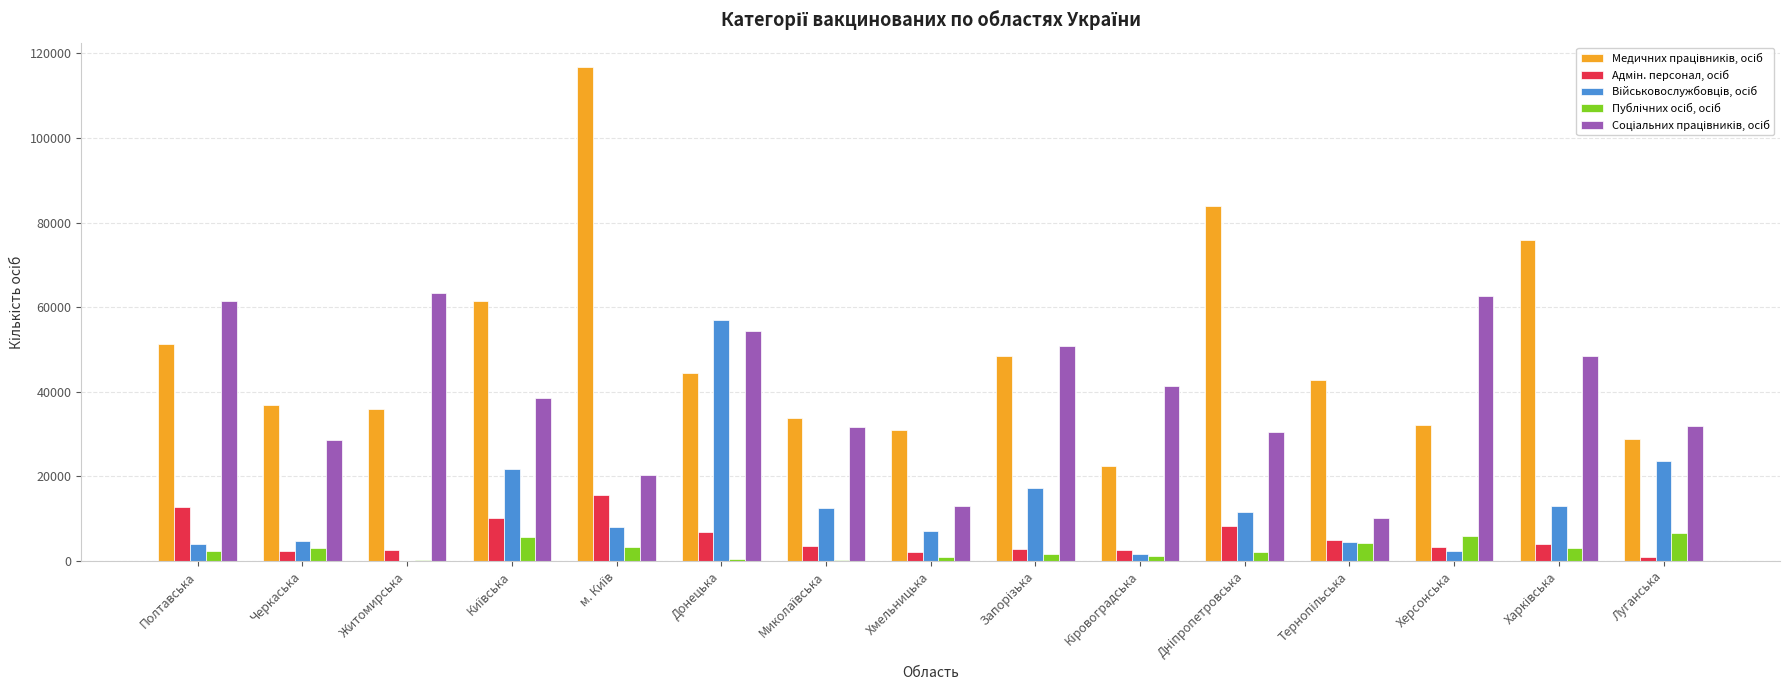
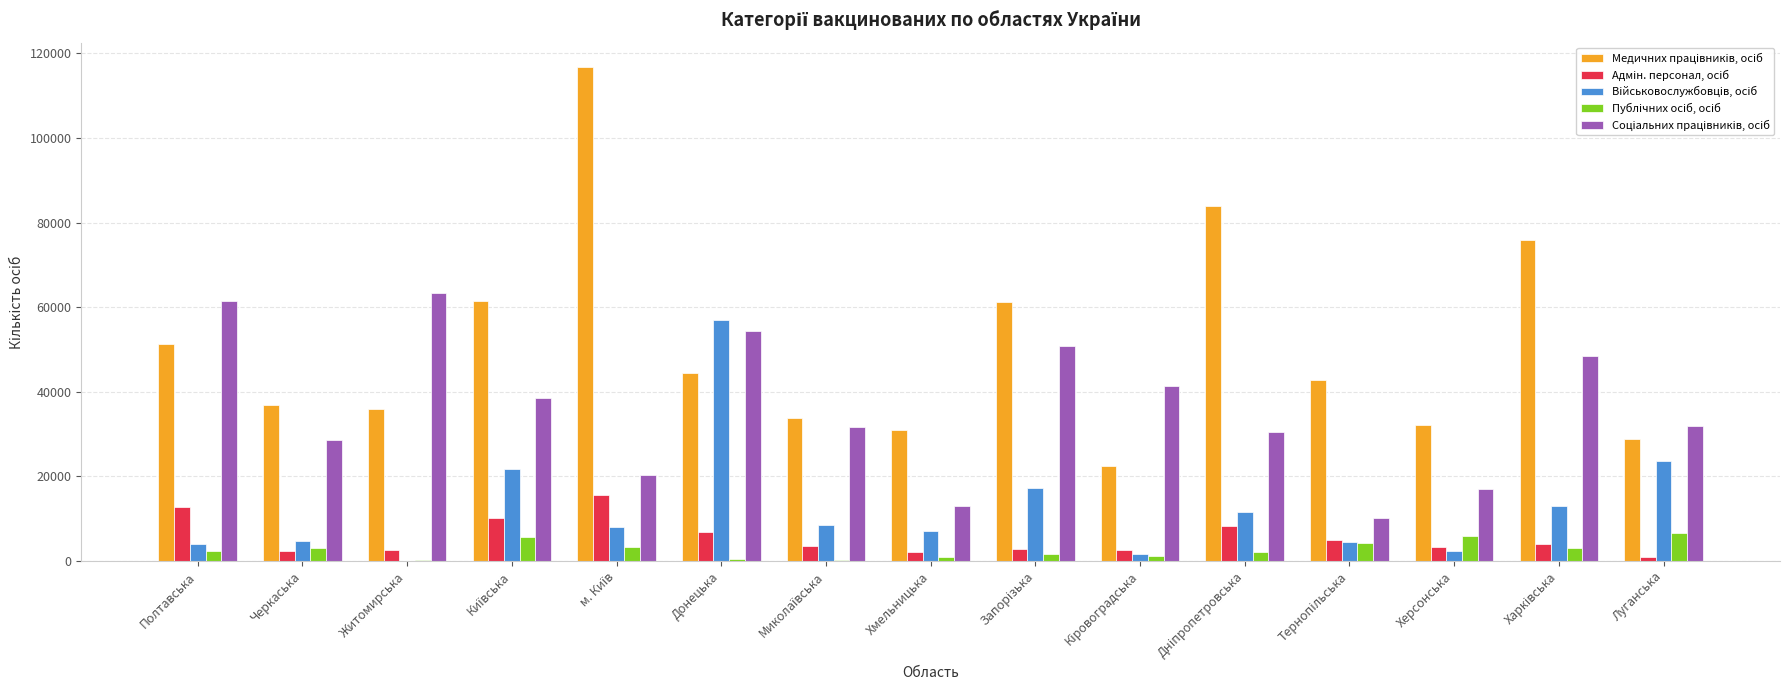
Військовослужбовців, осіб, Миколаївська: 13000 -> 8000
Медичних працівників, осіб, Запорізька: 49000 -> 61000
Соціальних працівників, осіб, Херсонська: 63000 -> 17000
